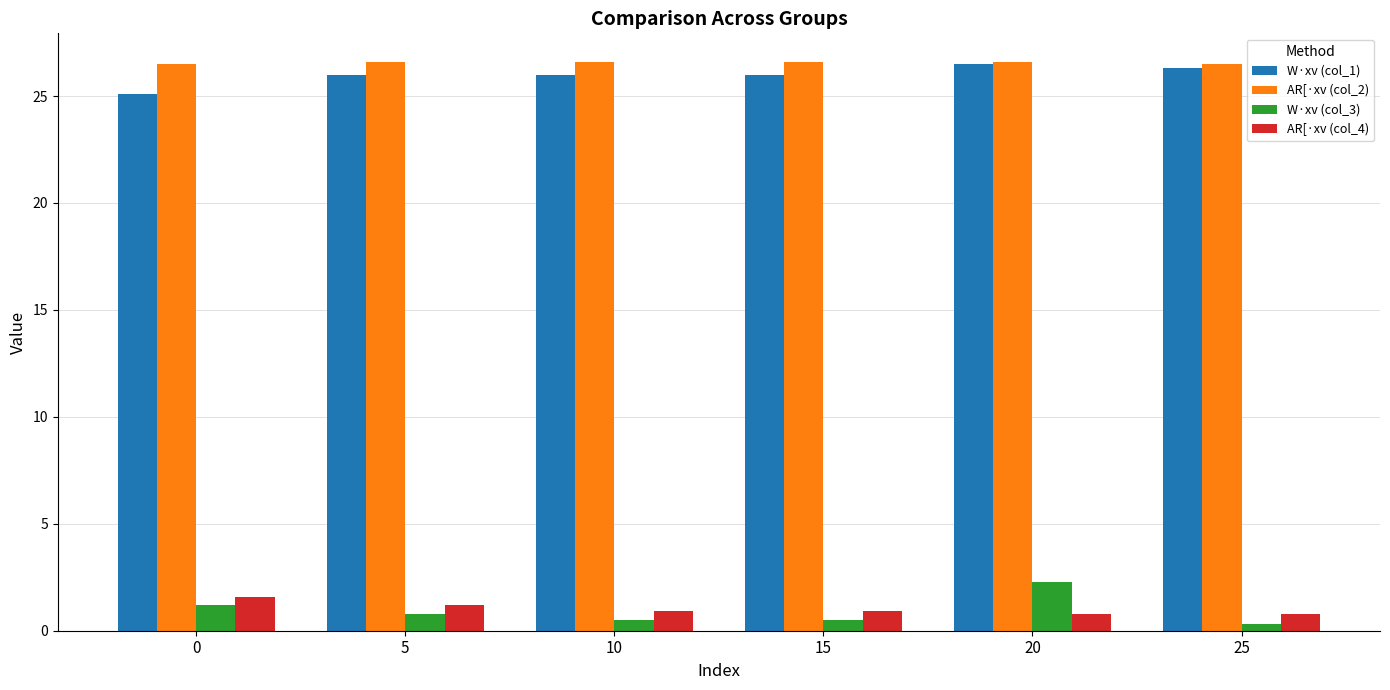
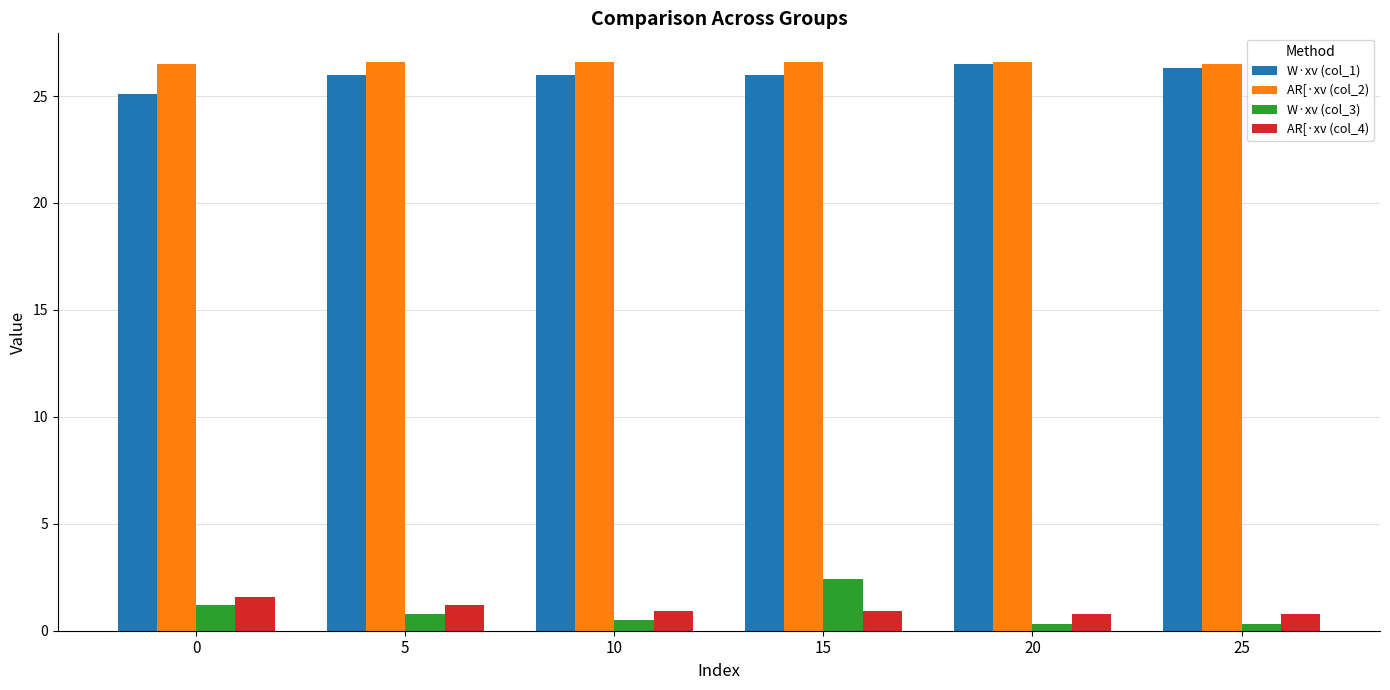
W·xv (col_3), 15: 0.5 -> 2.4
W·xv (col_3), 20: 2.3 -> 0.3
